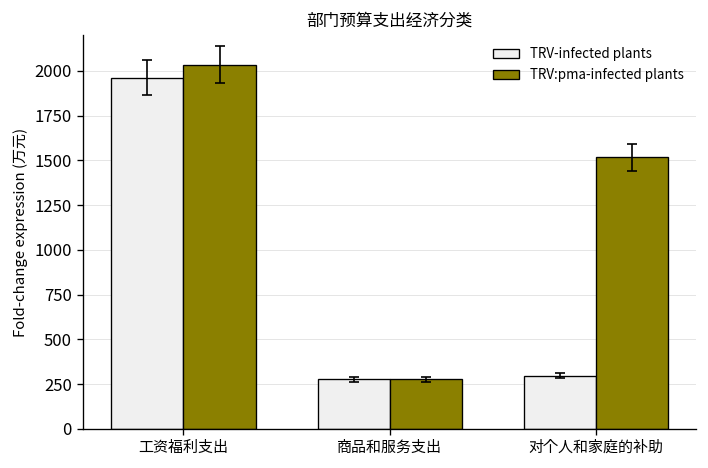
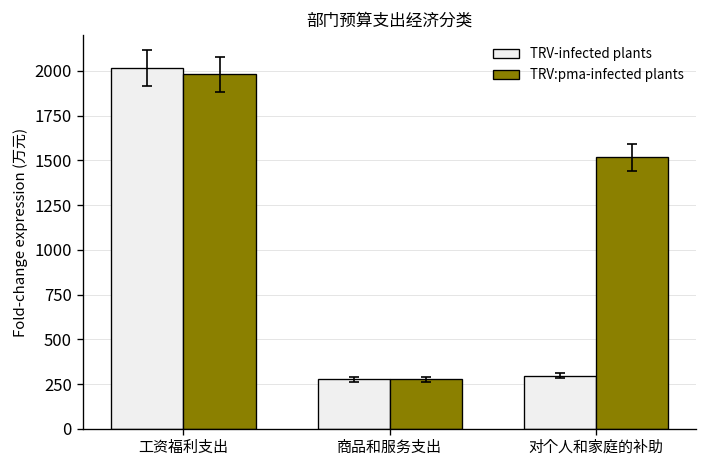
TRV-infected plants, 工资福利支出: 1960 -> 2020
TRV:pma-infected plants, 工资福利支出: 2040 -> 1980
